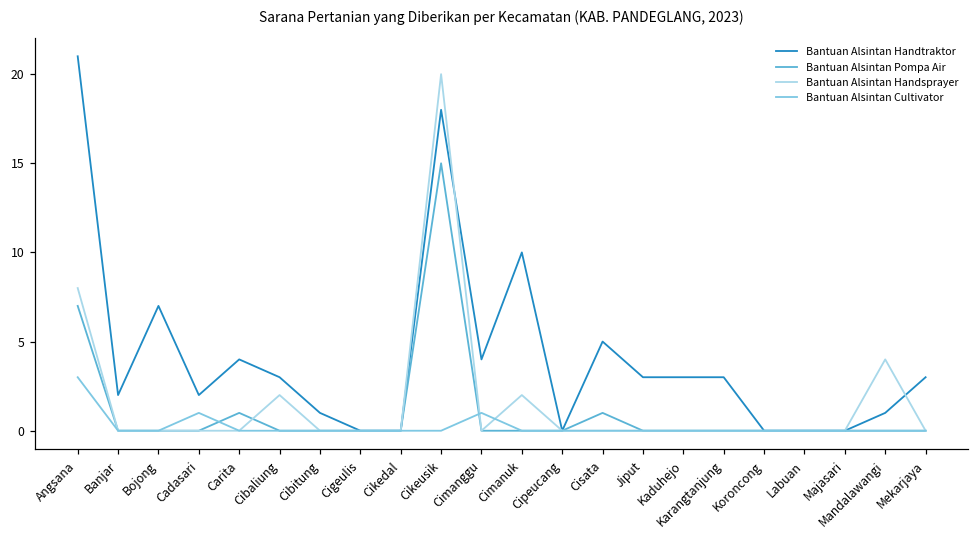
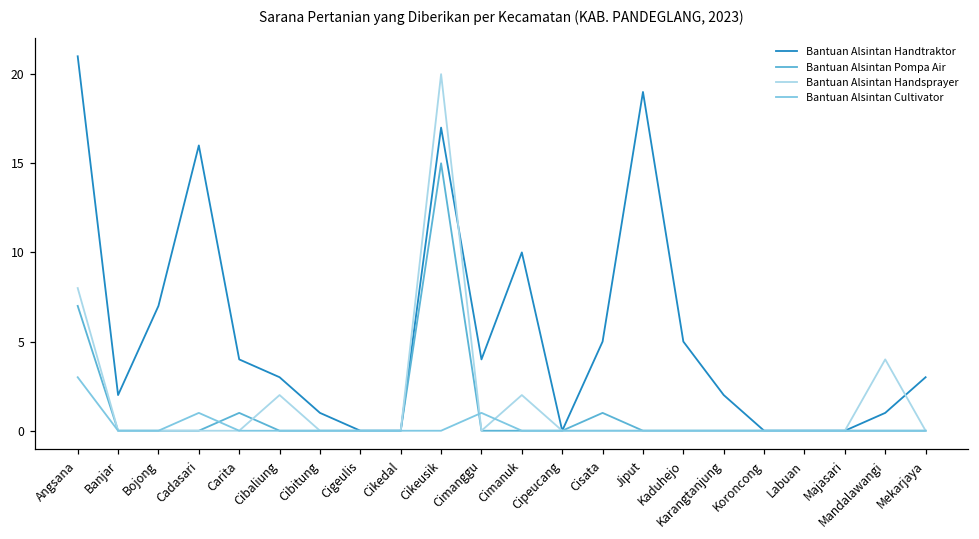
Bantuan Alsintan Handtraktor, Cadasari: 2 -> 16
Bantuan Alsintan Handtraktor, Cikeusik: 18 -> 17
Bantuan Alsintan Handtraktor, Jiput: 3 -> 19
Bantuan Alsintan Handtraktor, Kaduhejo: 3 -> 5
Bantuan Alsintan Handtraktor, Karangtanjung: 3 -> 2
